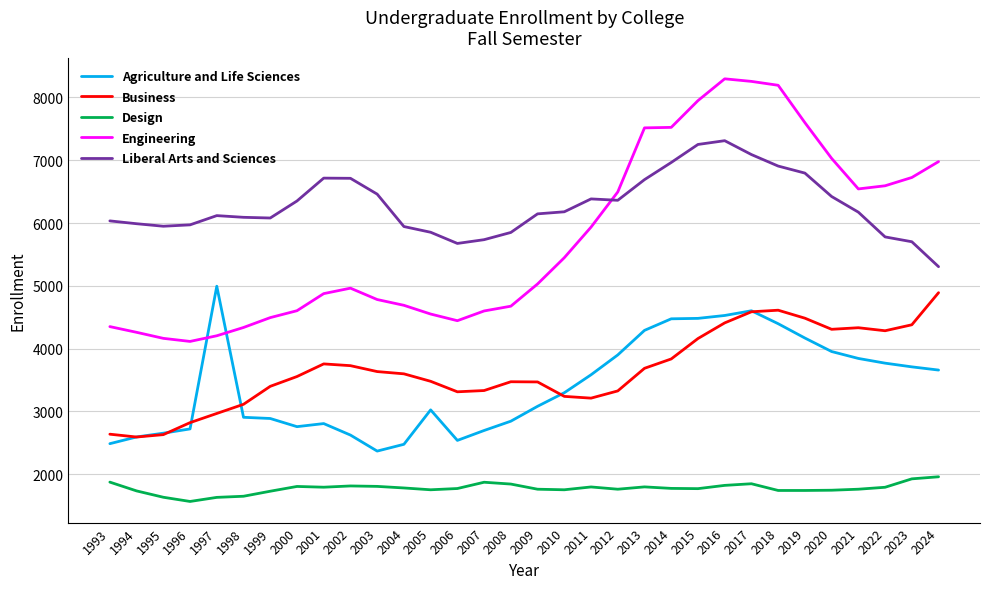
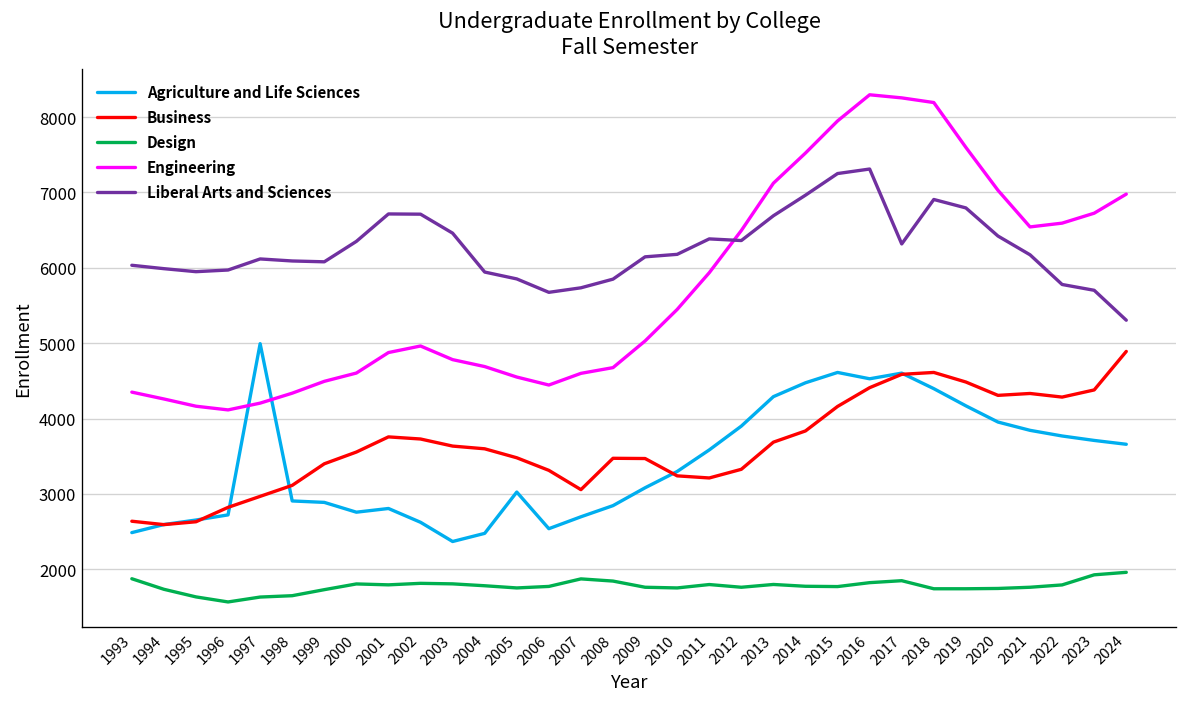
Business, 2007: 3300 -> 3100
Engineering, 2013: 7500 -> 7100
Agriculture and Life Sciences, 2015: 4500 -> 4600
Liberal Arts and Sciences, 2017: 7100 -> 6300
